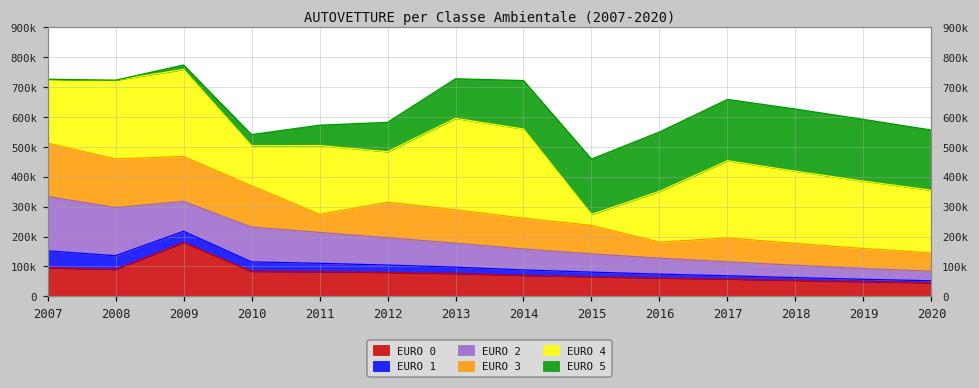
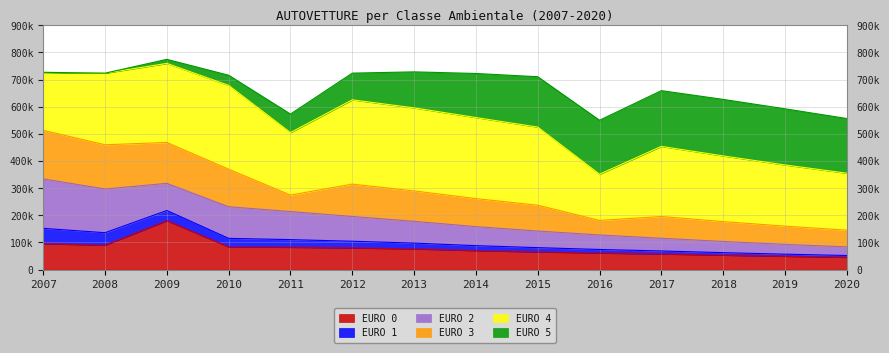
EURO 4, 2010: 130000 -> 310000
EURO 4, 2012: 170000 -> 310000
EURO 4, 2015: 40000 -> 290000
